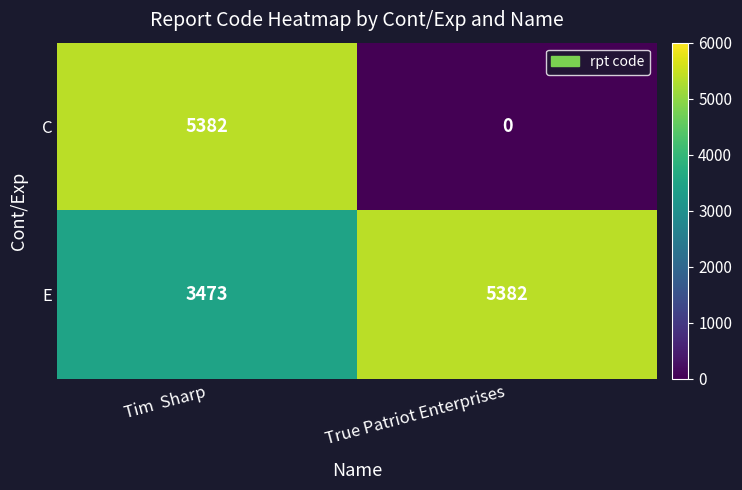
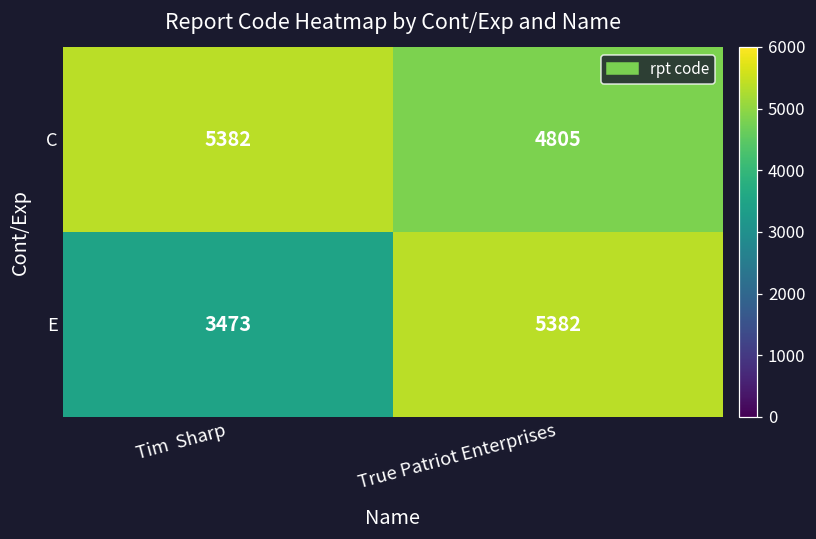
C, True Patriot Enterprises: 0 -> 4805
